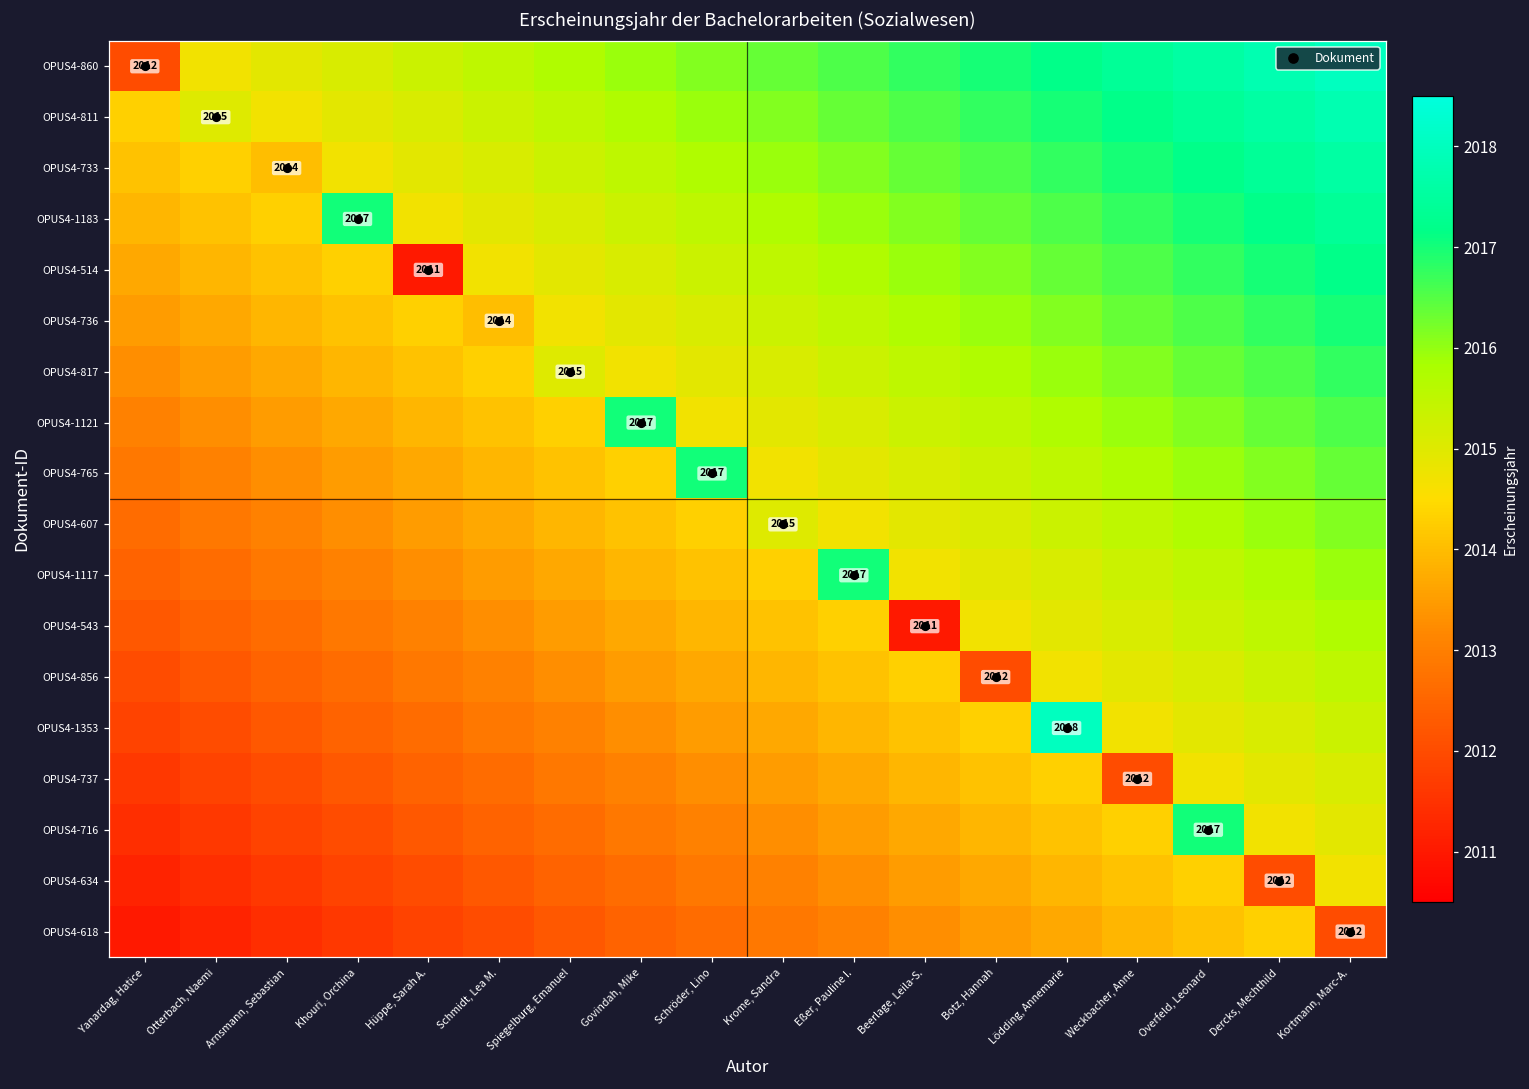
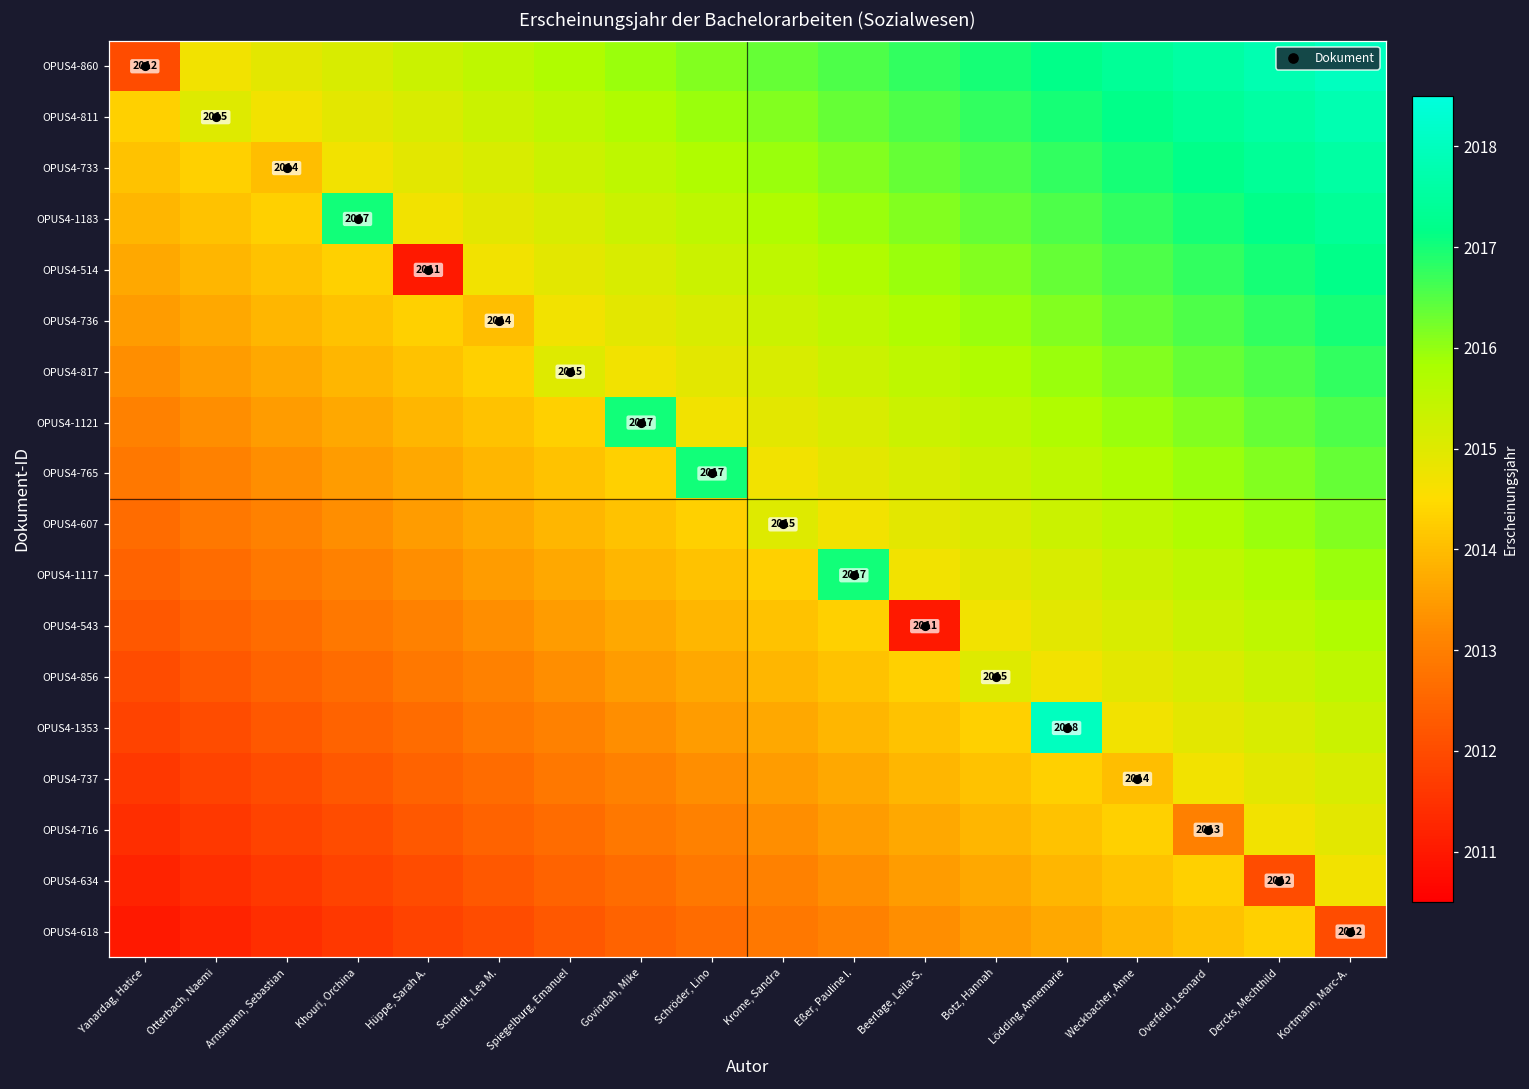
OPUS4-856, Botz, Hannah: 2012 -> 2015
OPUS4-737, Weckbacher, Anne: 2012 -> 2014
OPUS4-716, Overfeld, Leonard: 2017 -> 2013
